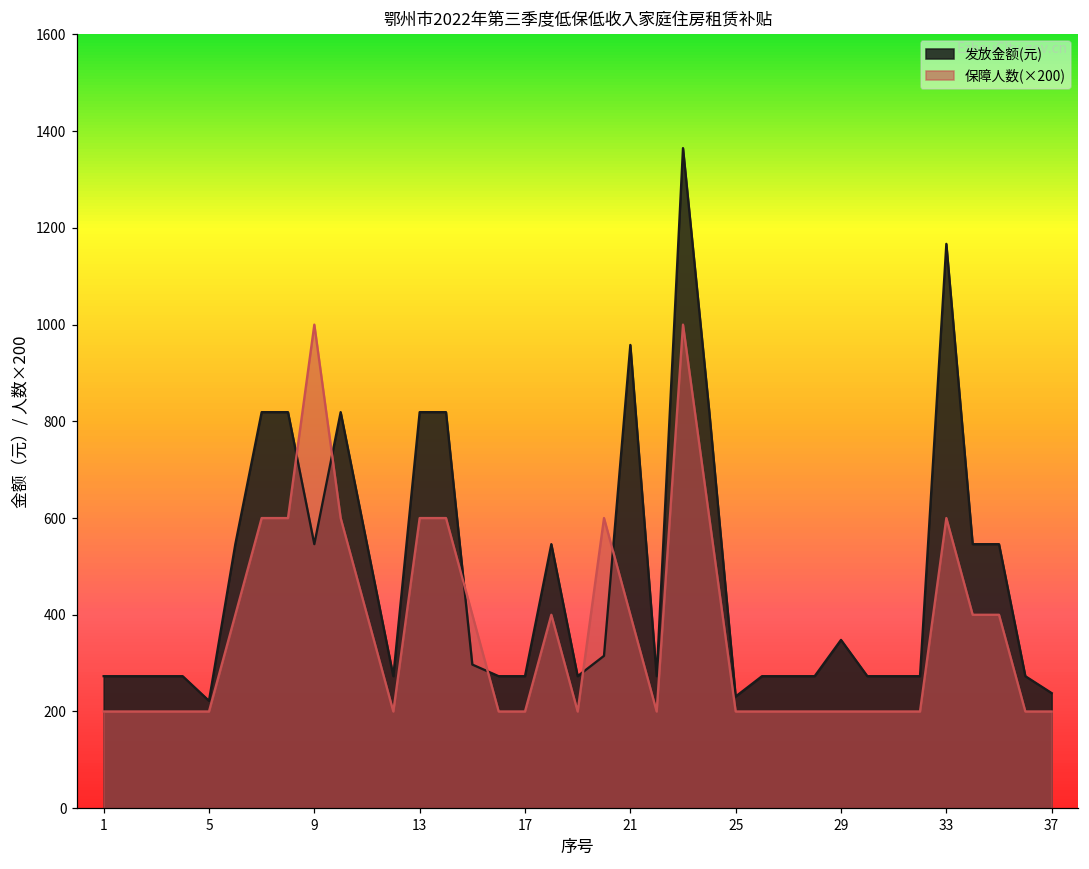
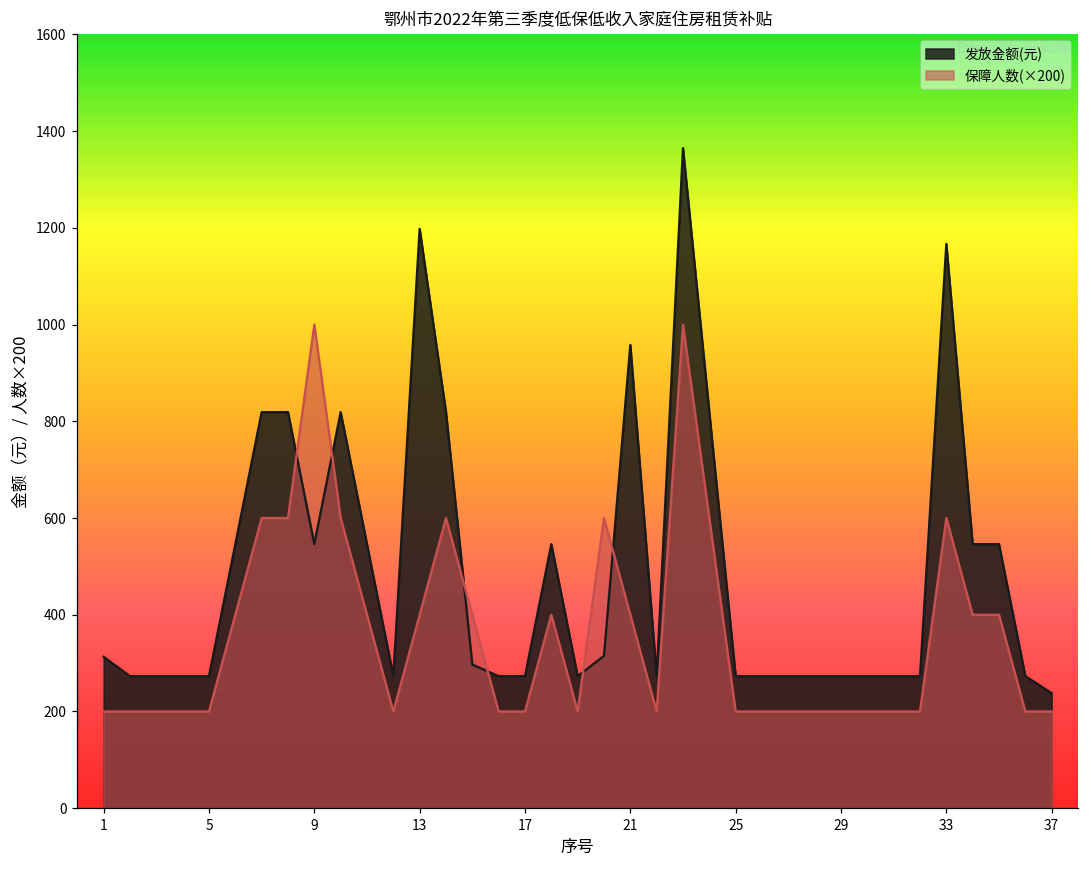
发放金额(元), 1: 270 -> 310
发放金额(元), 5: 220 -> 270
发放金额(元), 13: 820 -> 1200
保障人数(×200), 13: 600 -> 400
发放金额(元), 25: 230 -> 270
发放金额(元), 29: 350 -> 270
